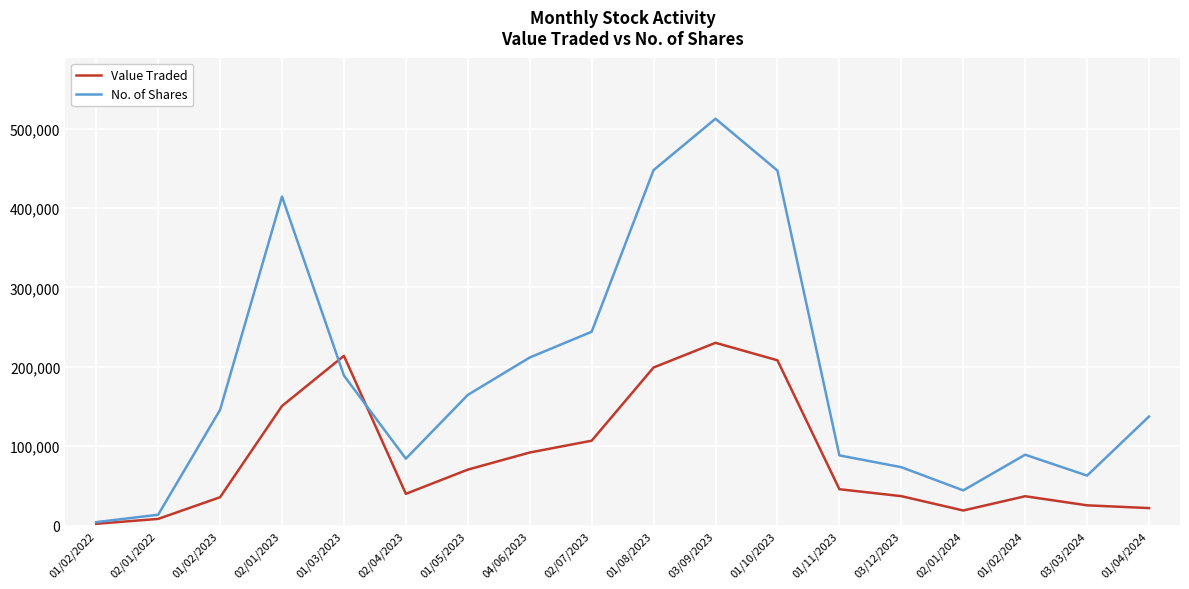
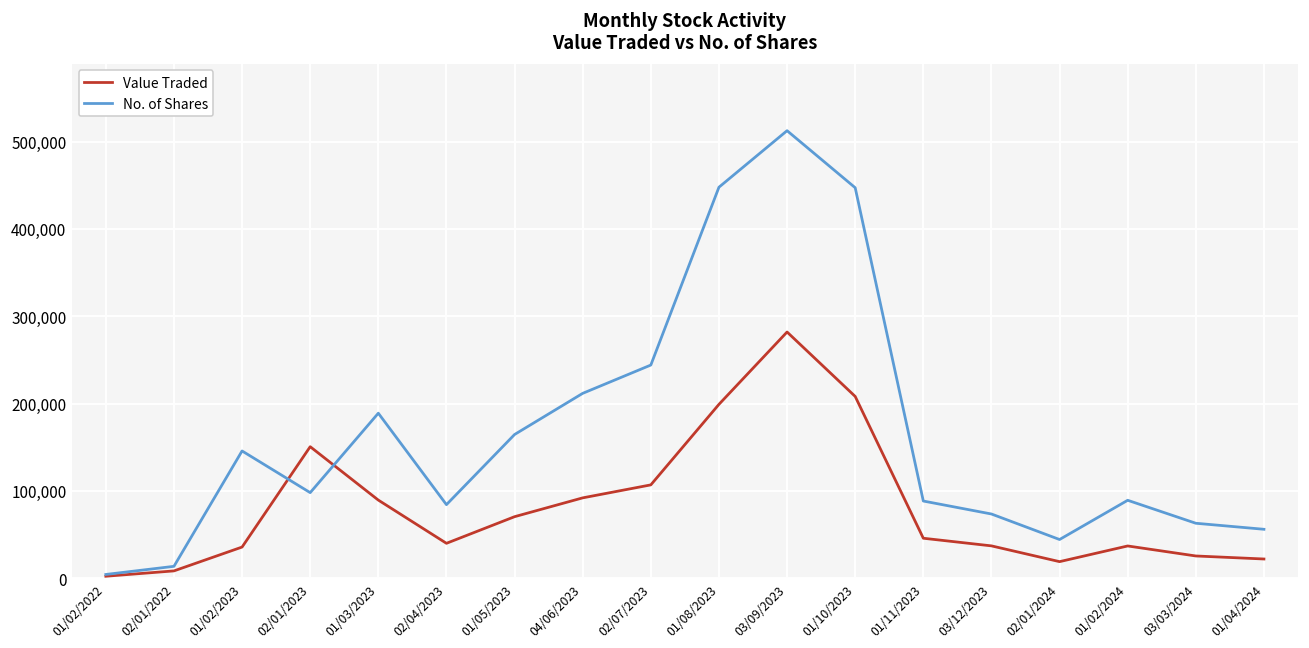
No. of Shares, 02/01/2023: 410,000 -> 100,000
Value Traded, 01/03/2023: 210,000 -> 90,000
Value Traded, 03/09/2023: 230,000 -> 280,000
No. of Shares, 01/04/2024: 140,000 -> 60,000
